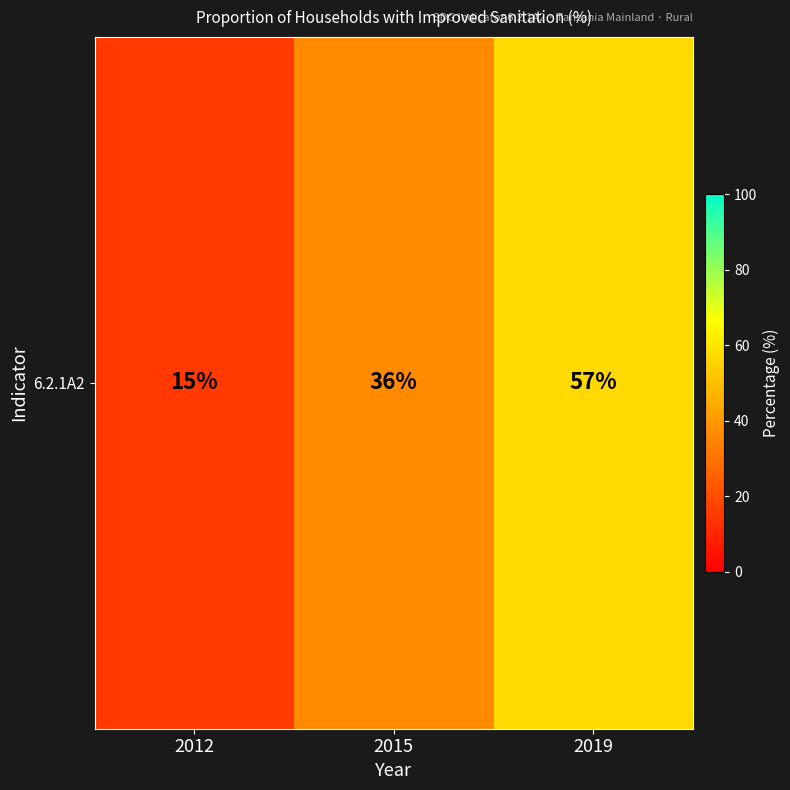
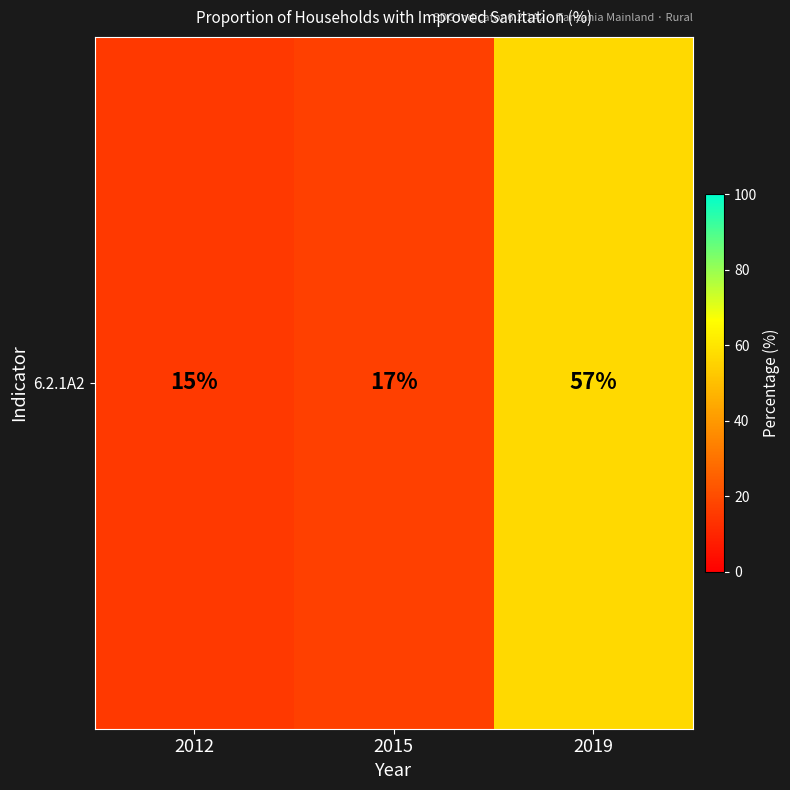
6.2.1A2, 2015: 36% -> 17%
